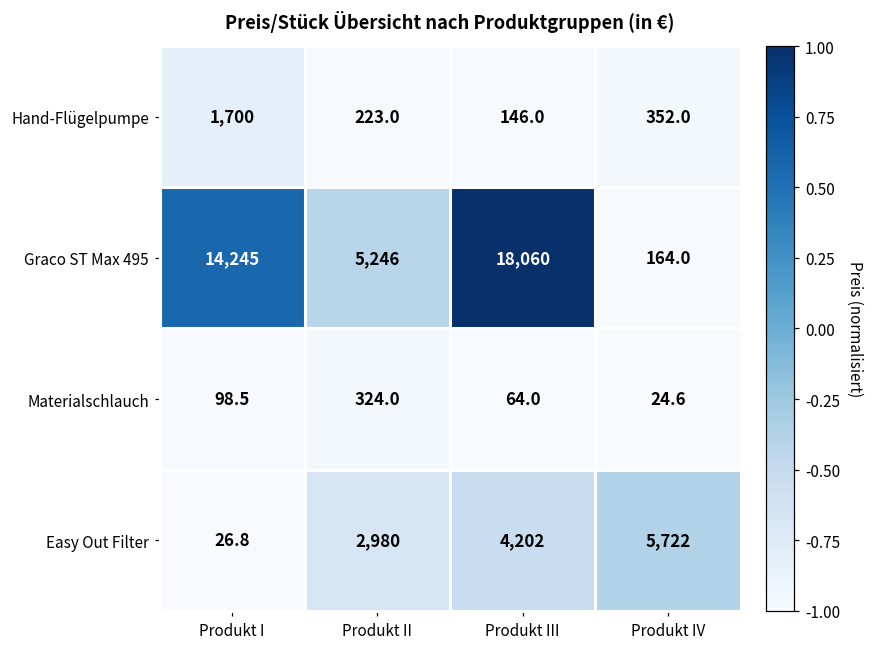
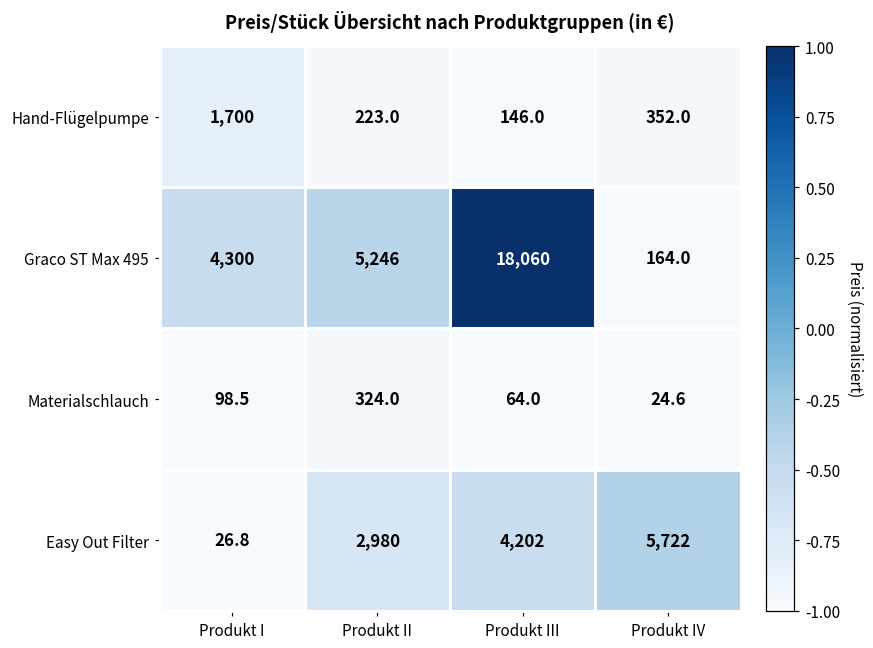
Graco ST Max 495, Produkt I: 14,245 -> 4,300
